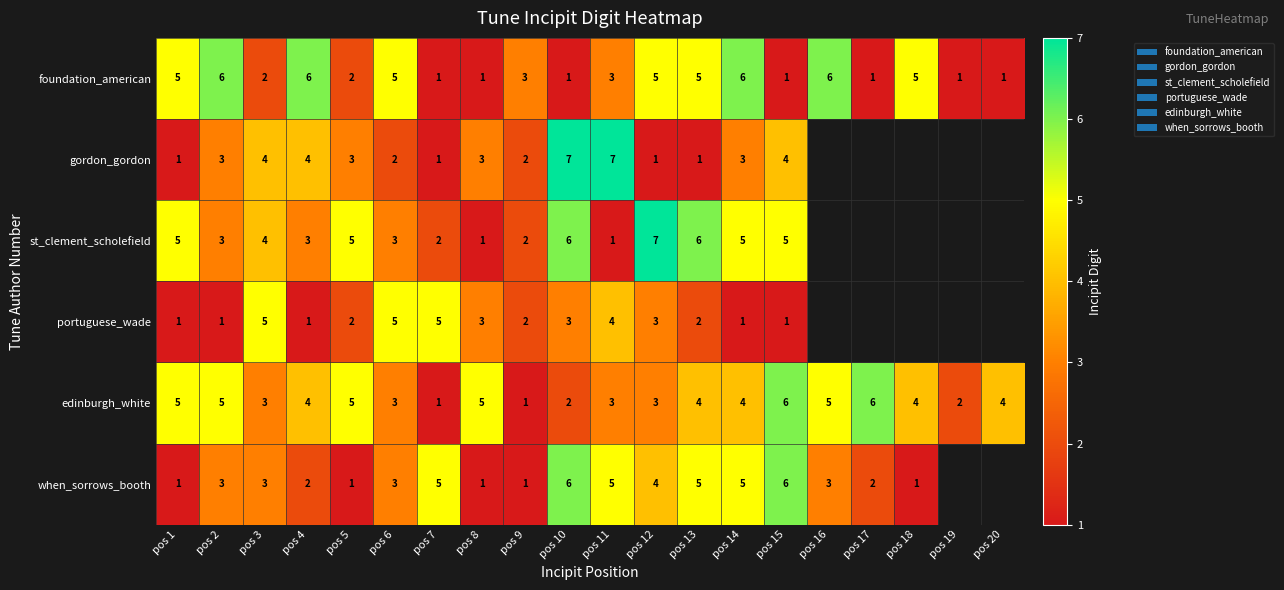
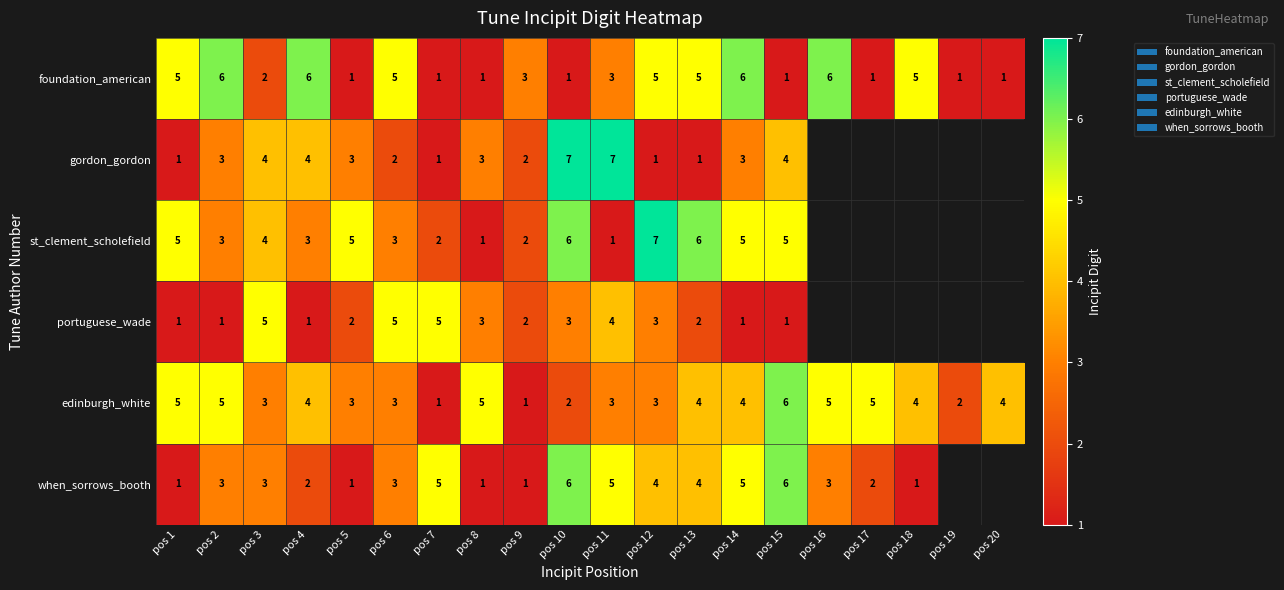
foundation_american, pos 5: 2 -> 1
edinburgh_white, pos 5: 5 -> 3
edinburgh_white, pos 17: 6 -> 5
when_sorrows_booth, pos 13: 5 -> 4
